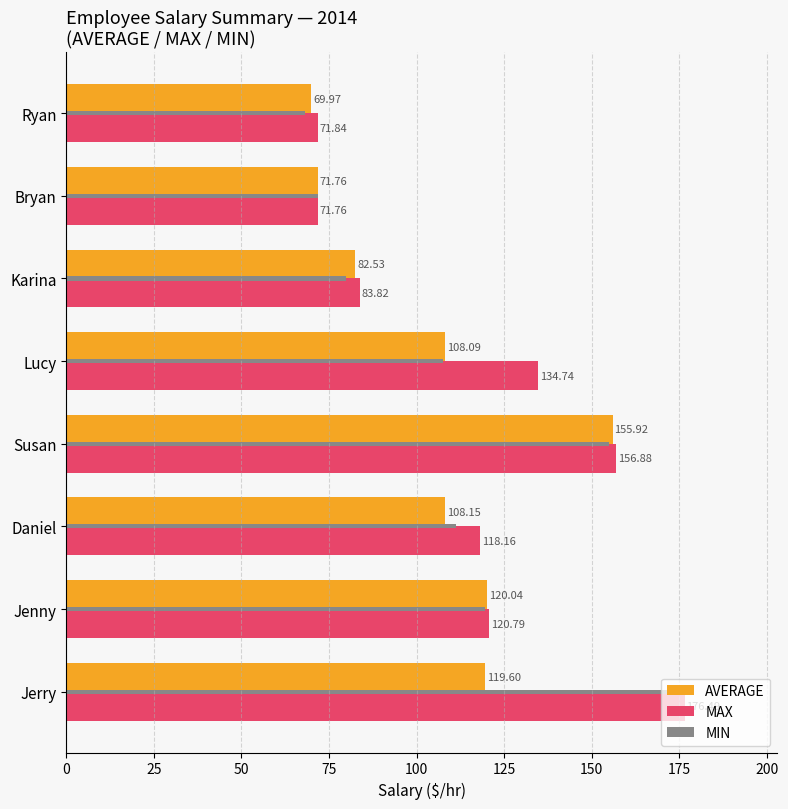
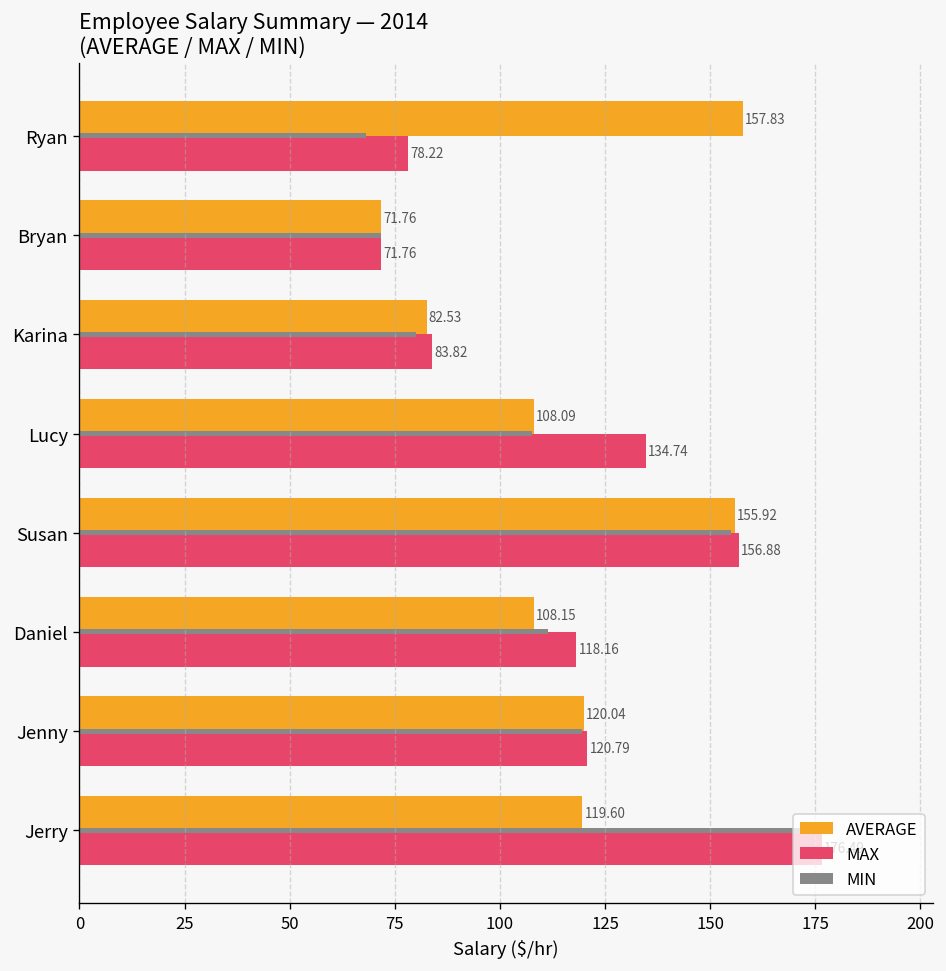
AVERAGE, Ryan: 69.97 -> 157.83
MAX, Ryan: 71.84 -> 78.22
